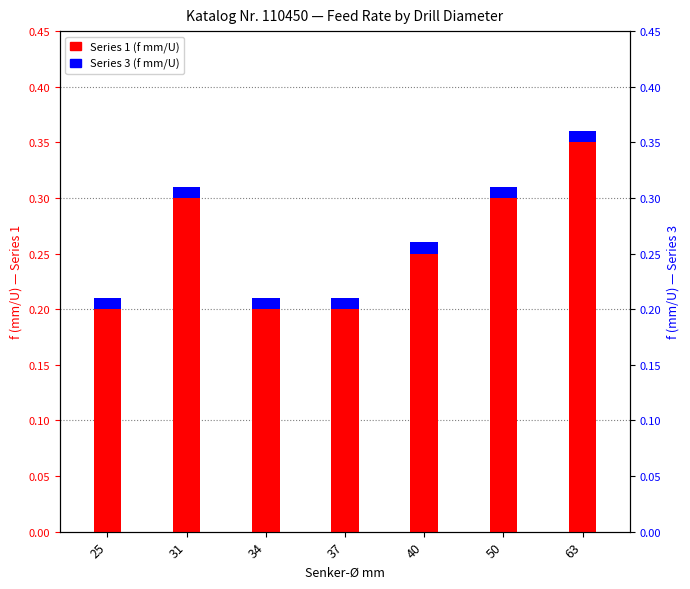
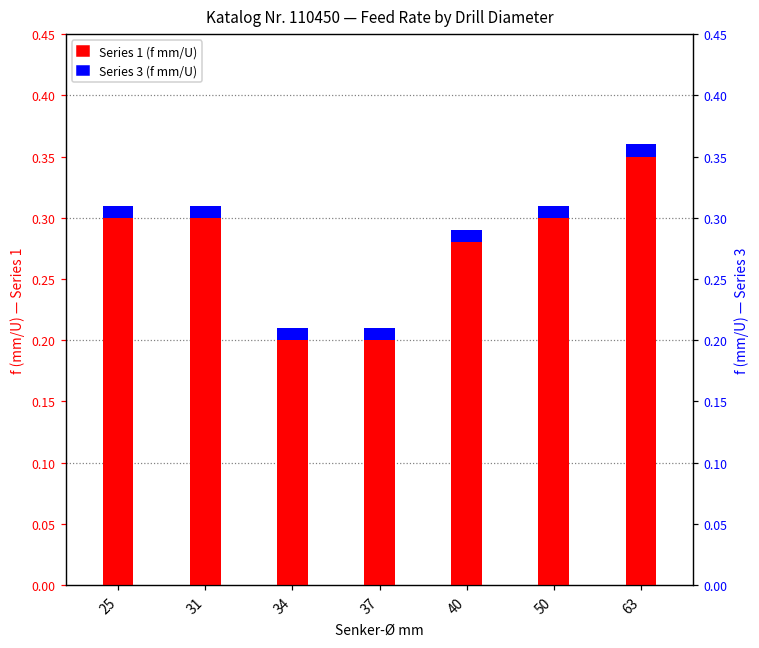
Series 1 (f mm/U), 25: 0.2 -> 0.3
Series 1 (f mm/U), 40: 0.25 -> 0.28
